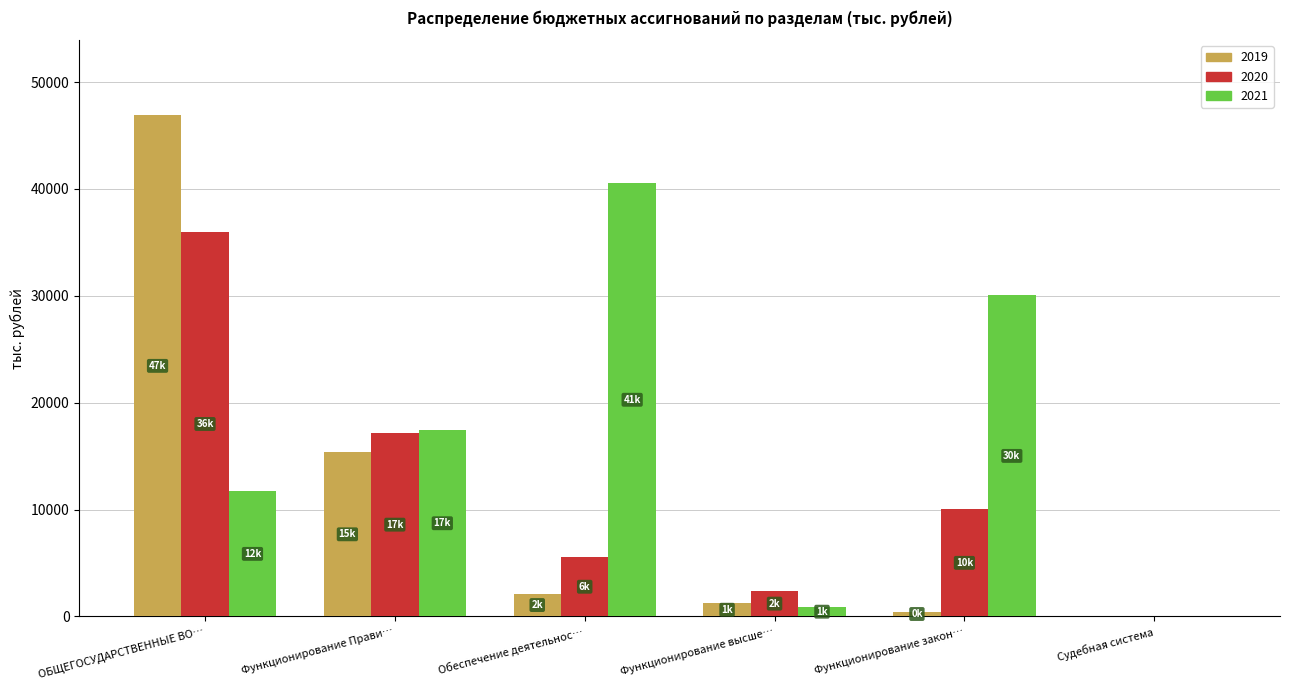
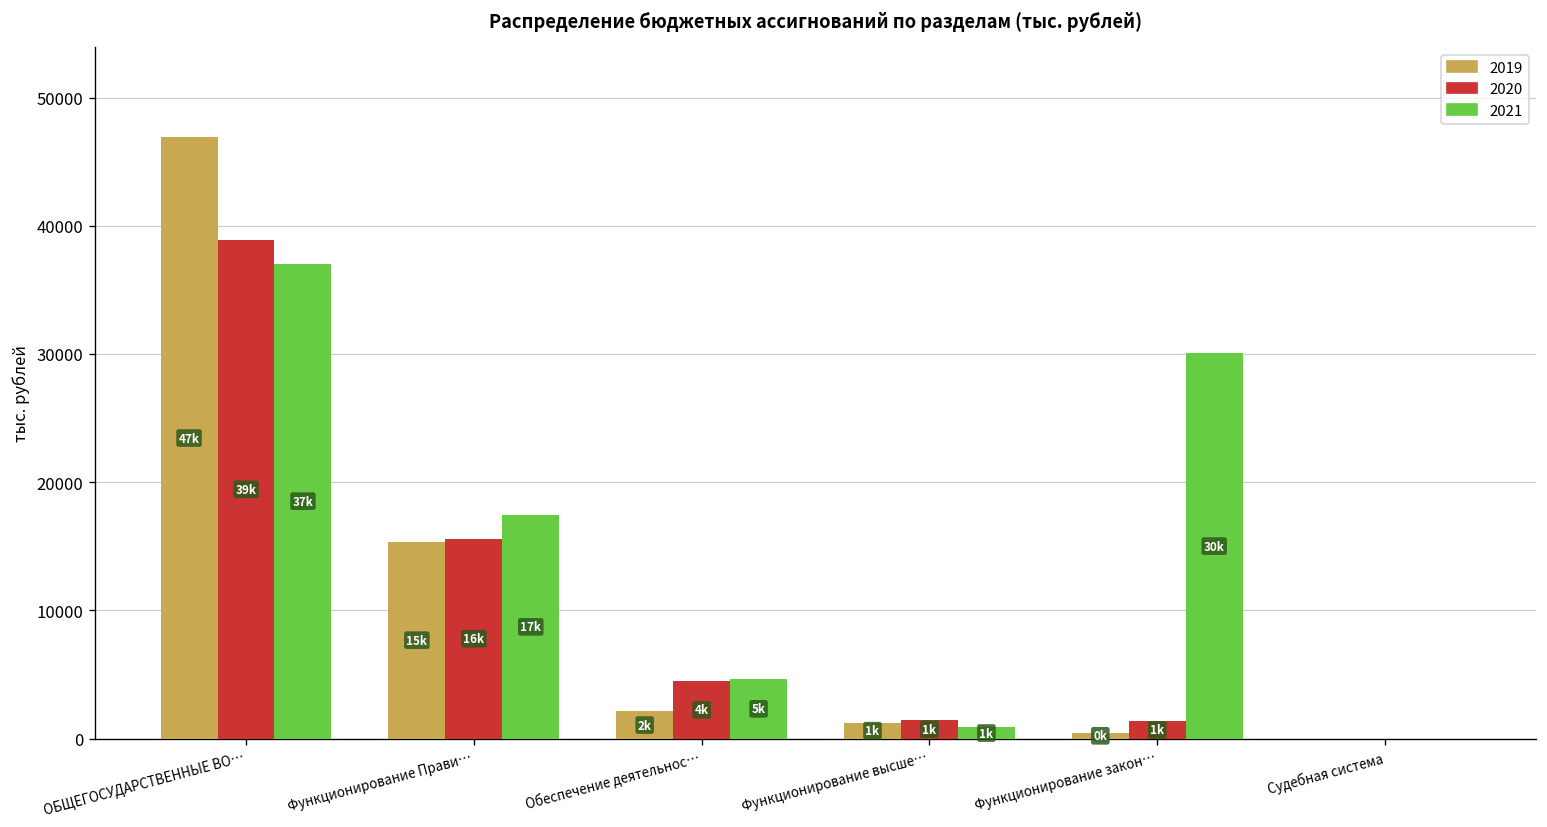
2020, ОБЩЕГОСУДАРСТВЕННЫЕ ВО…: 36k -> 39k
2021, ОБЩЕГОСУДАРСТВЕННЫЕ ВО…: 12k -> 37k
2020, Функционирование Прави…: 17k -> 16k
2020, Обеспечение деятельнос…: 6k -> 4k
2021, Обеспечение деятельнос…: 41k -> 5k
2020, Функционирование высше…: 2k -> 1k
2020, Функционирование закон…: 10k -> 1k
